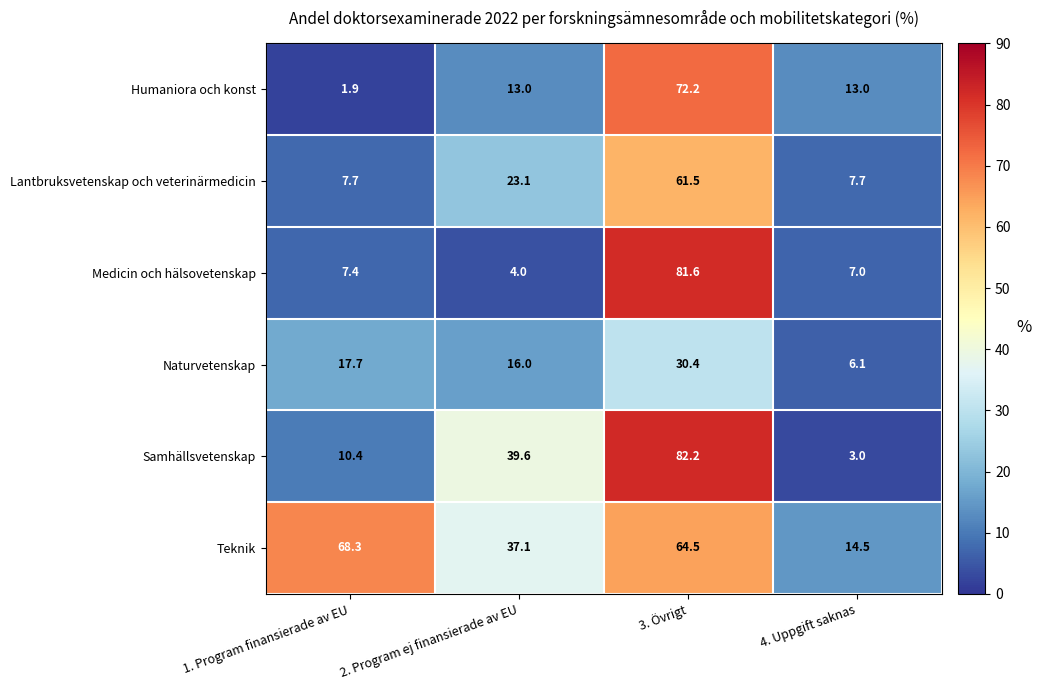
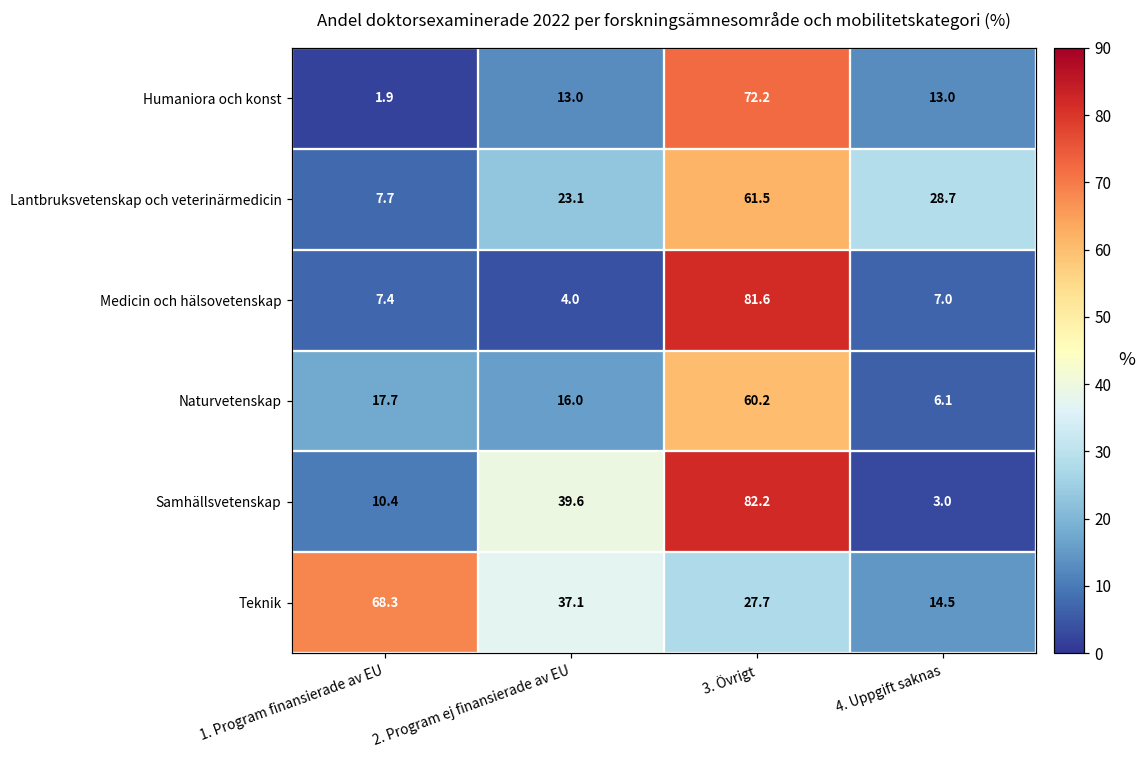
Lantbruksvetenskap och veterinärmedicin, 4. Uppgift saknas: 7.7 -> 28.7
Naturvetenskap, 3. Övrigt: 30.4 -> 60.2
Teknik, 3. Övrigt: 64.5 -> 27.7
